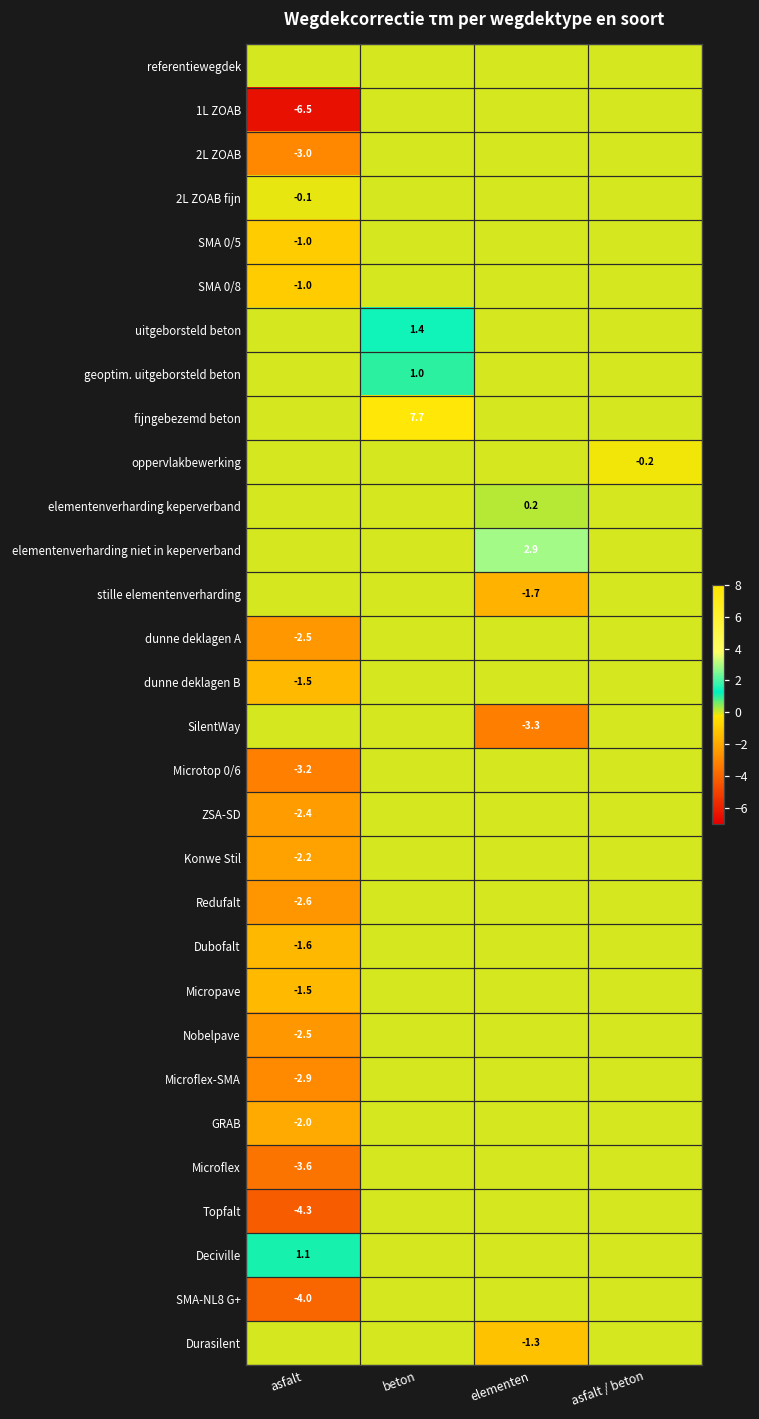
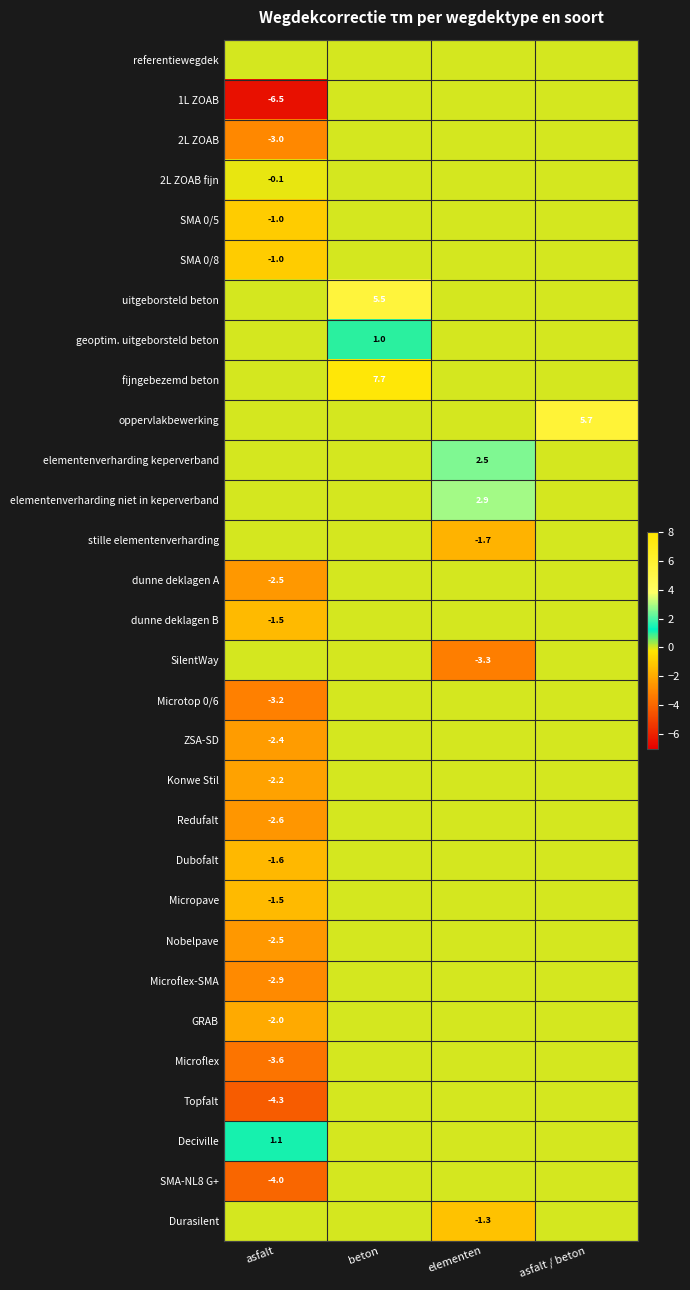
uitgeborsteld beton, beton: 1.4 -> 5.5
oppervlakbewerking, asfalt / beton: -0.2 -> 5.7
elementenverharding keperverband, elementen: 0.2 -> 2.5
